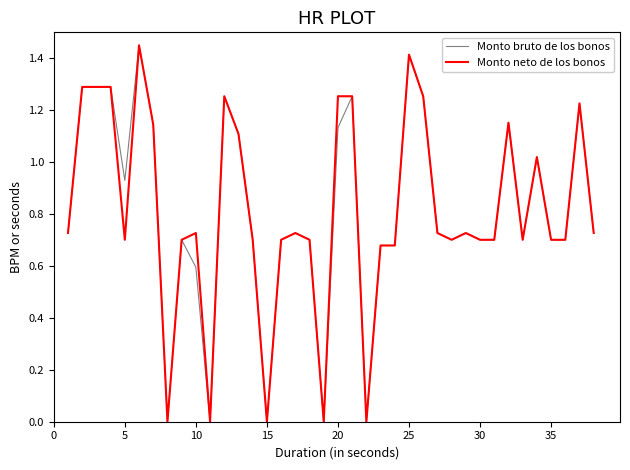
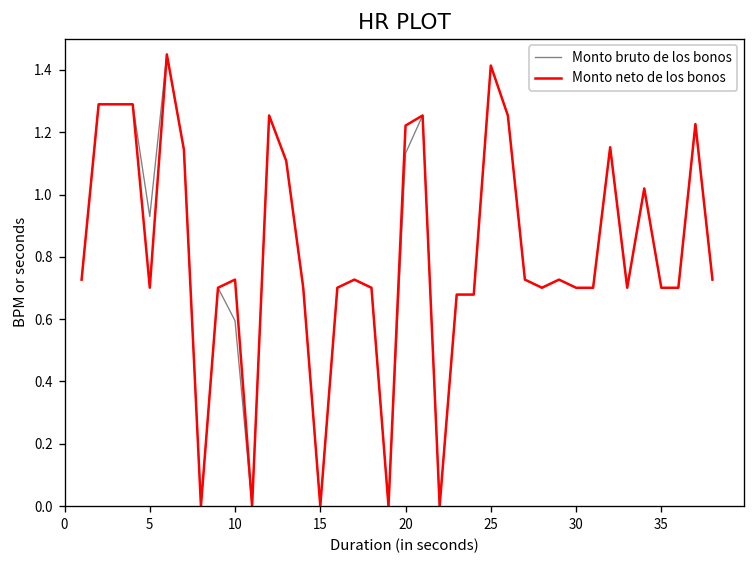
Monto neto de los bonos, 20: 1.25 -> 1.22
